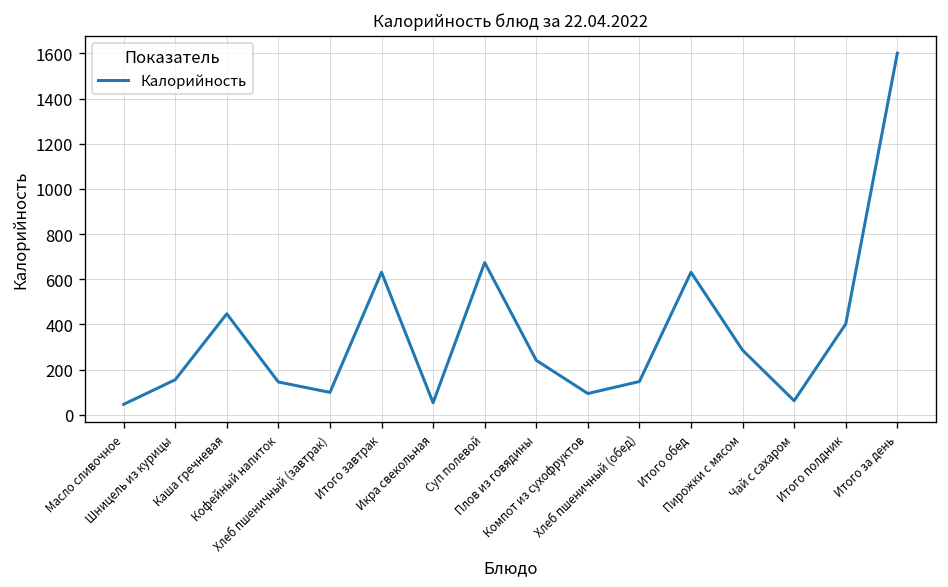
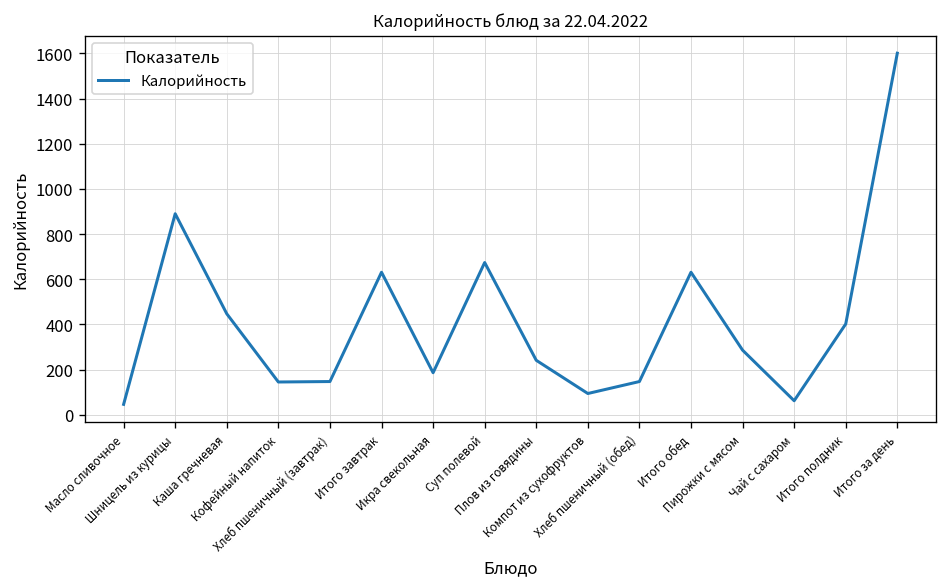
Шницель из курицы: 160 -> 890
Хлеб пшеничный (завтрак): 100 -> 150
Икра свекольная: 50 -> 190
